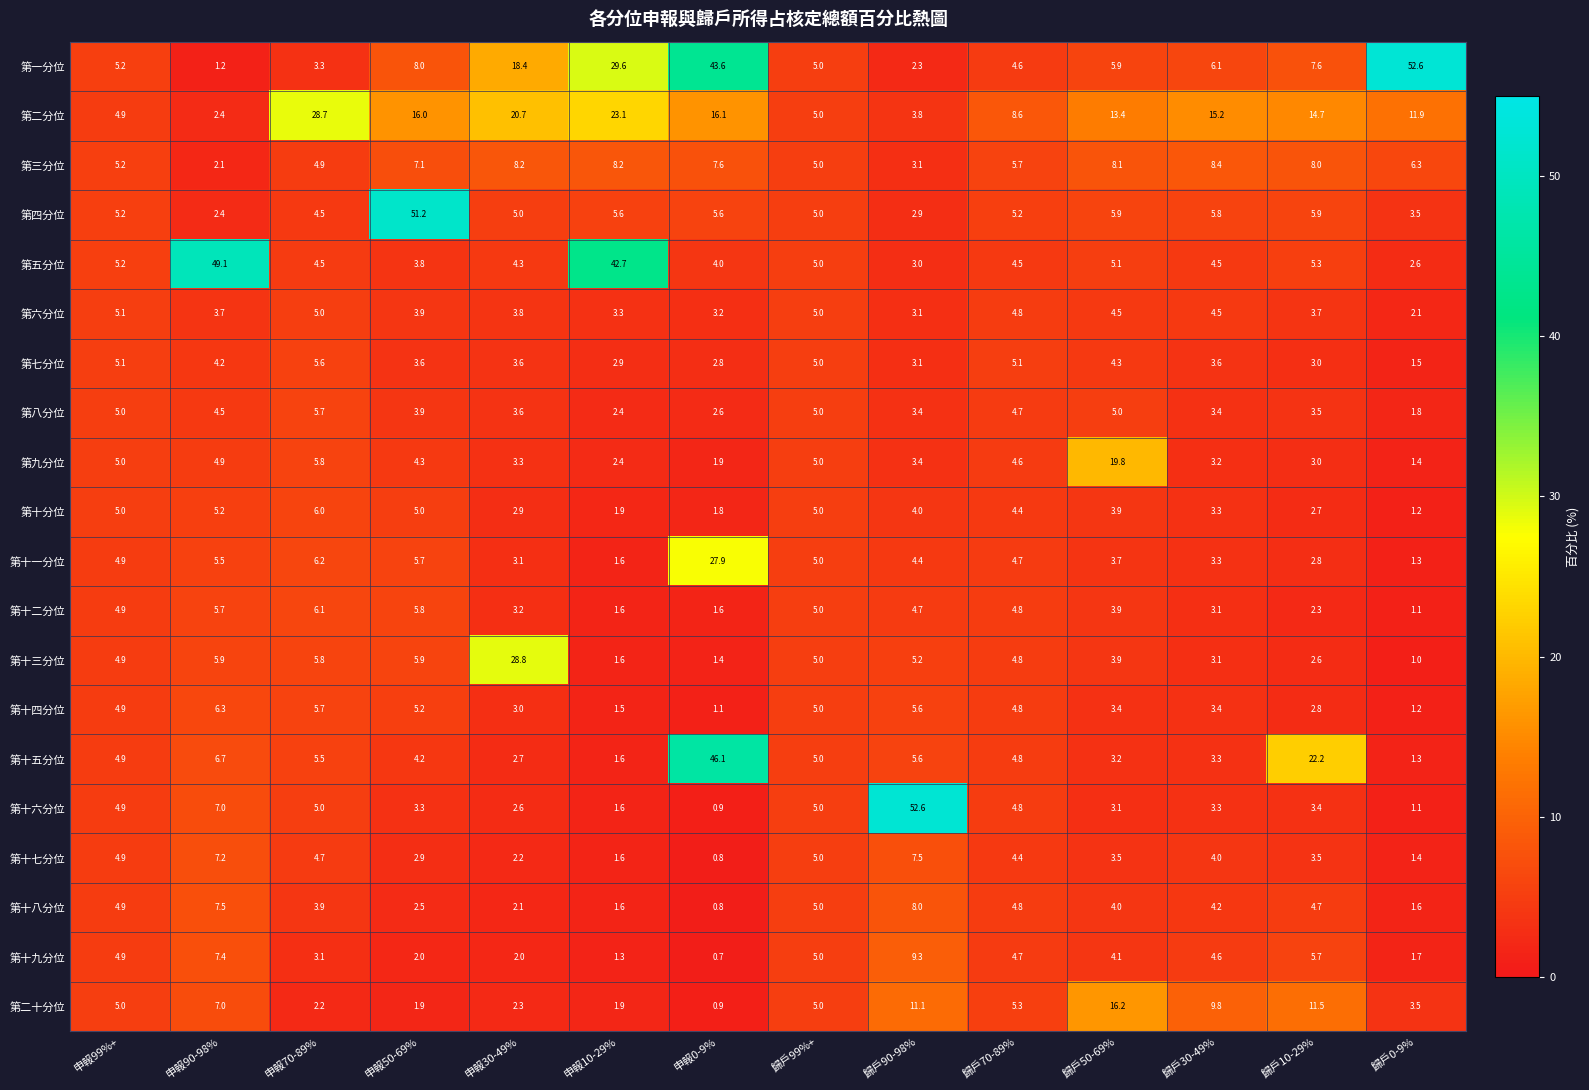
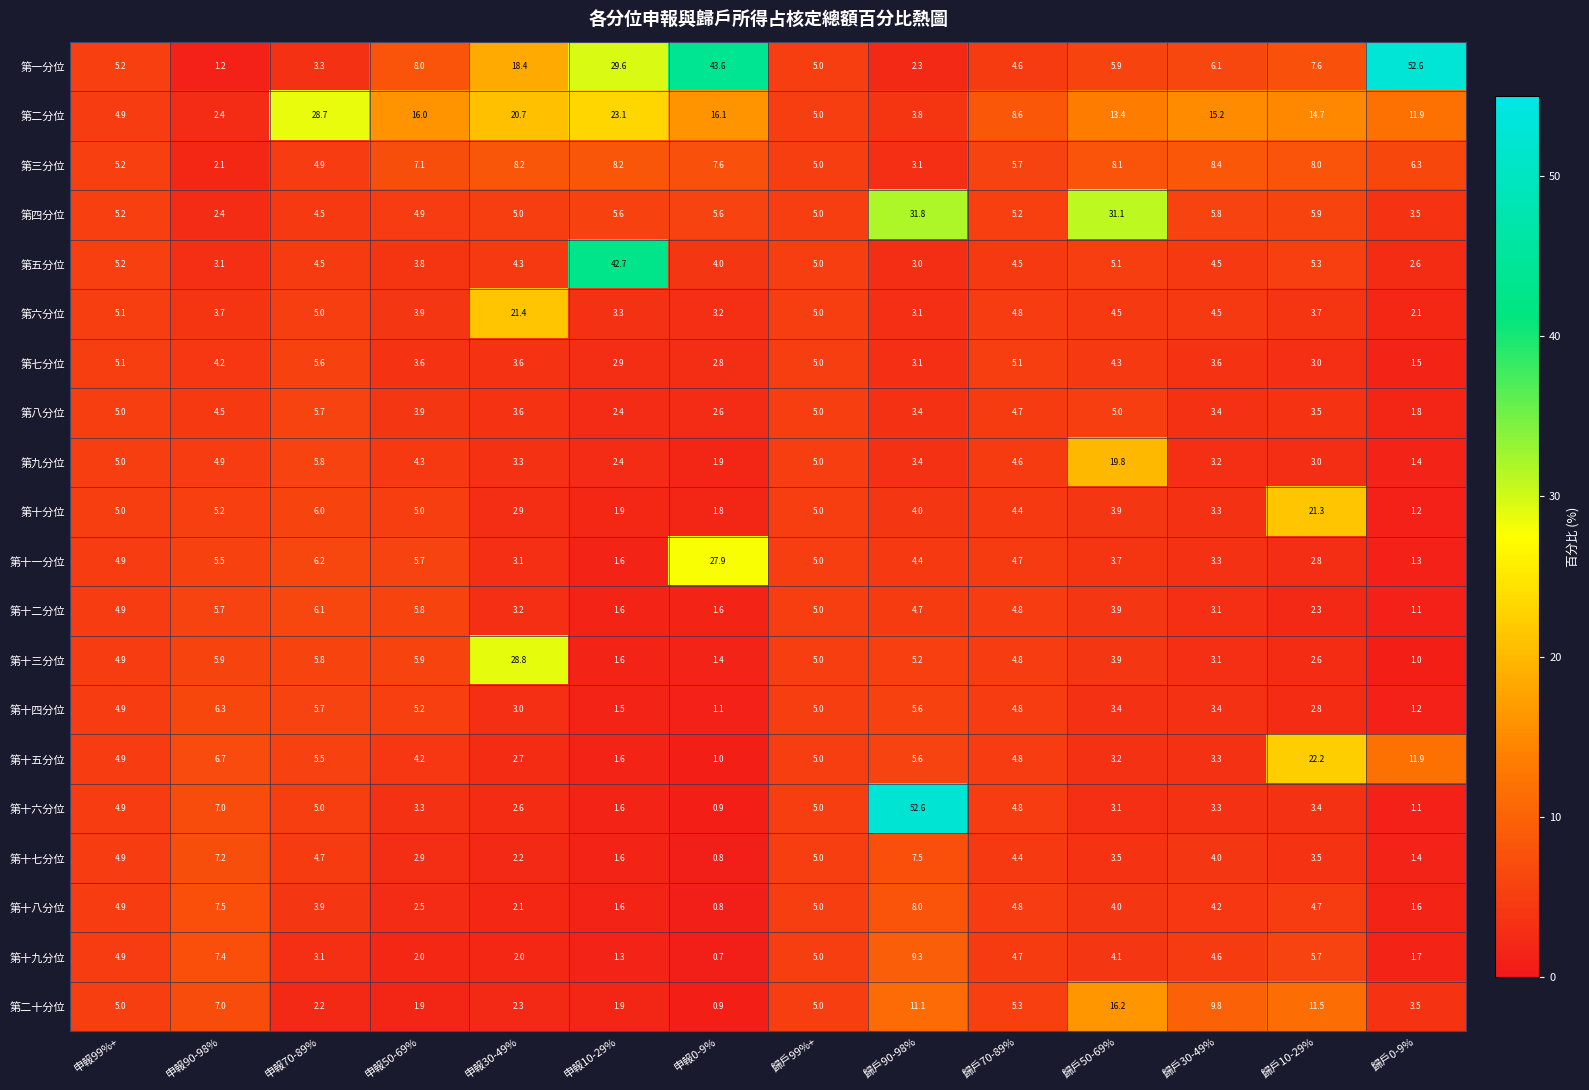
第四分位, 申報50-69%: 51.2 -> 4.9
第四分位, 歸戶90-98%: 2.9 -> 31.8
第四分位, 歸戶50-69%: 5.9 -> 31.1
第五分位, 申報90-98%: 49.1 -> 3.1
第六分位, 申報30-49%: 3.8 -> 21.4
第十分位, 歸戶10-29%: 2.7 -> 21.3
第十五分位, 申報0-9%: 46.1 -> 1.0
第十五分位, 歸戶0-9%: 1.3 -> 11.9
